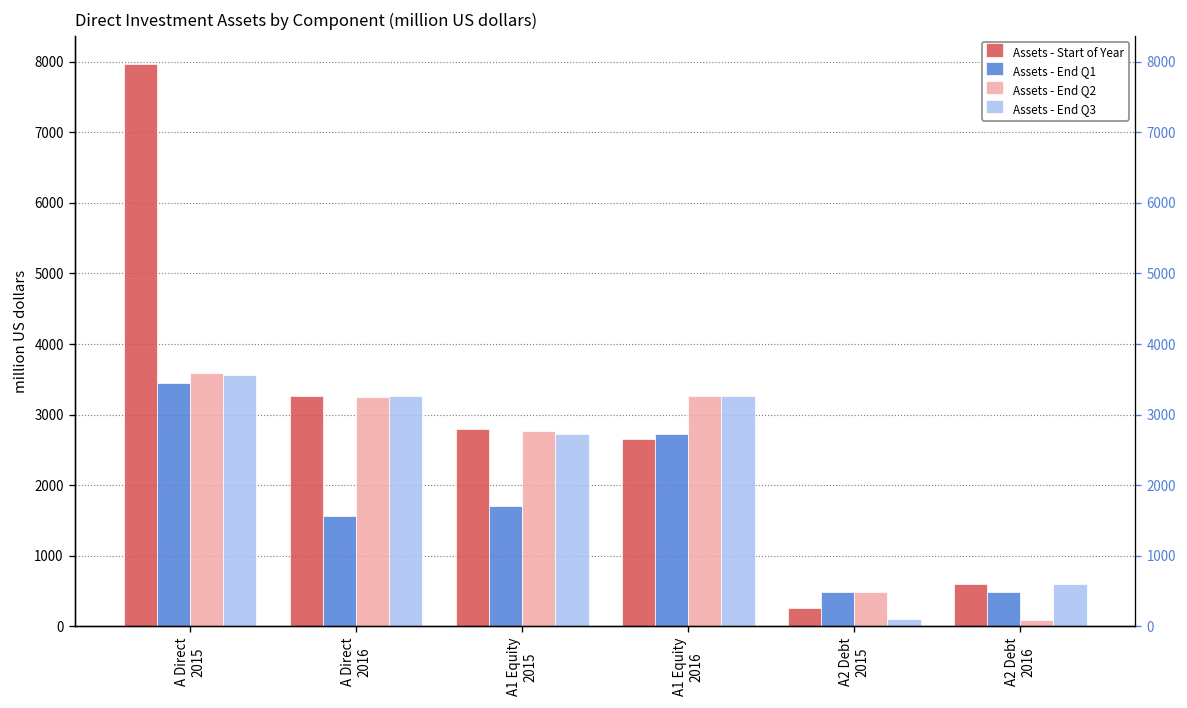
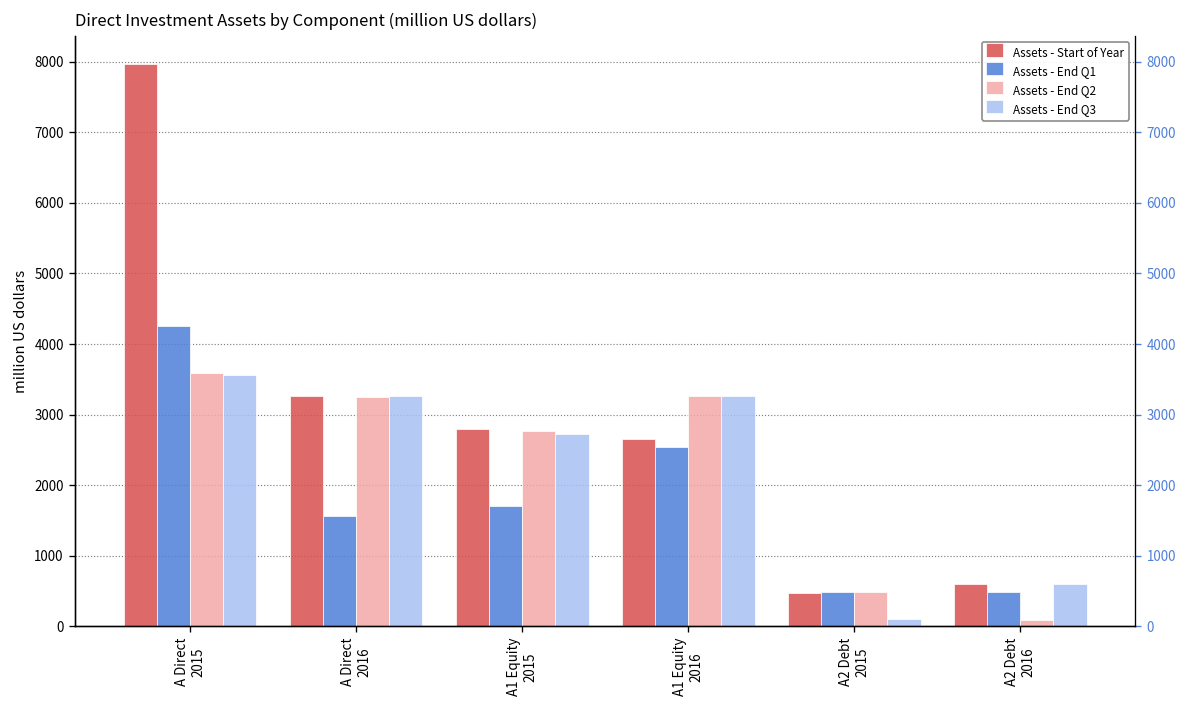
Assets - End Q1, A Direct 2015: 3500 -> 4300
Assets - End Q1, A1 Equity 2016: 2700 -> 2500
Assets - Start of Year, A2 Debt 2015: 300 -> 500
